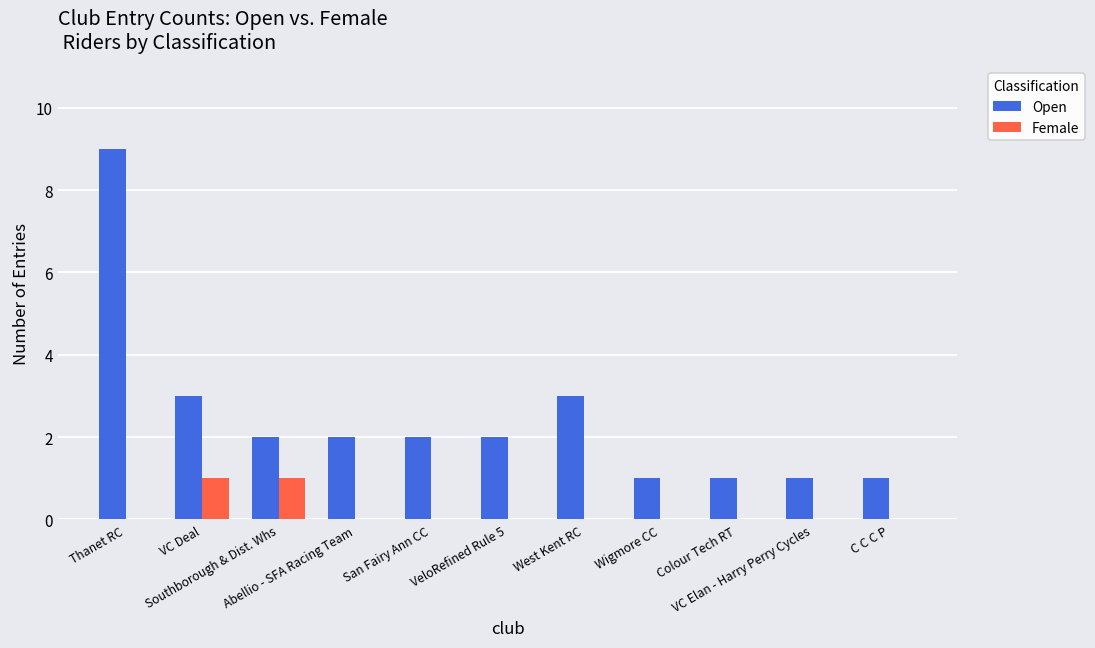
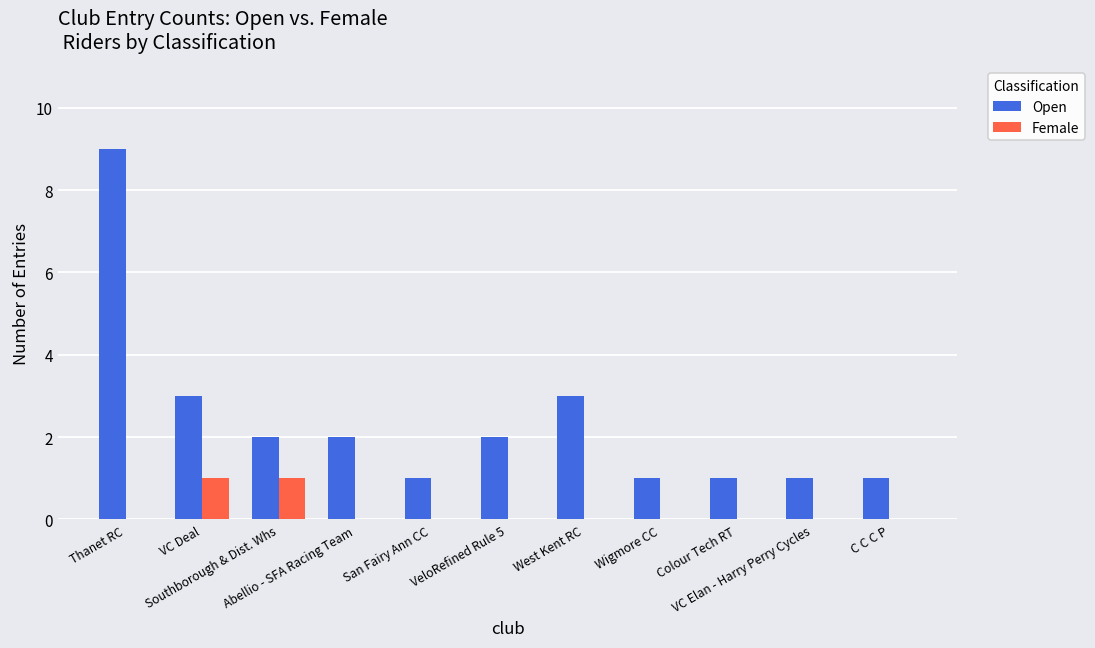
Open, San Fairy Ann CC: 2 -> 1
